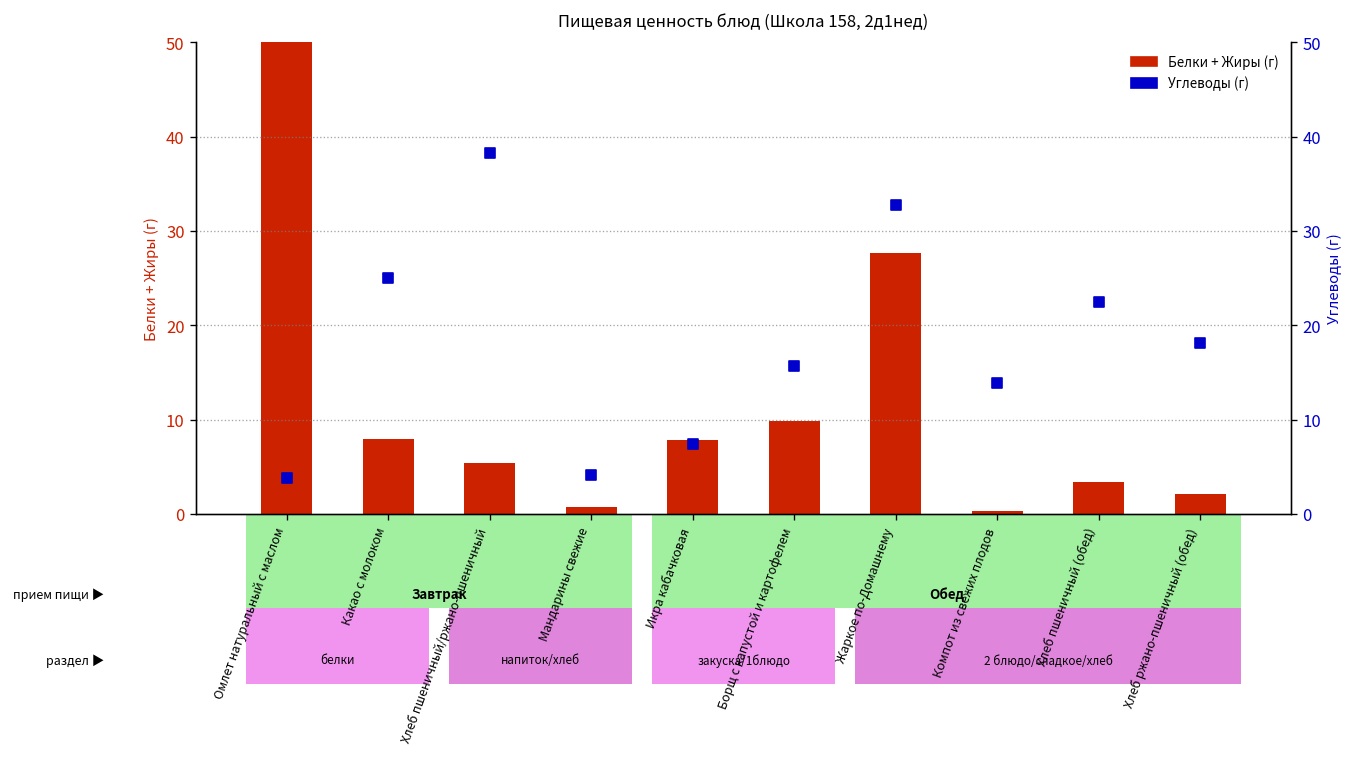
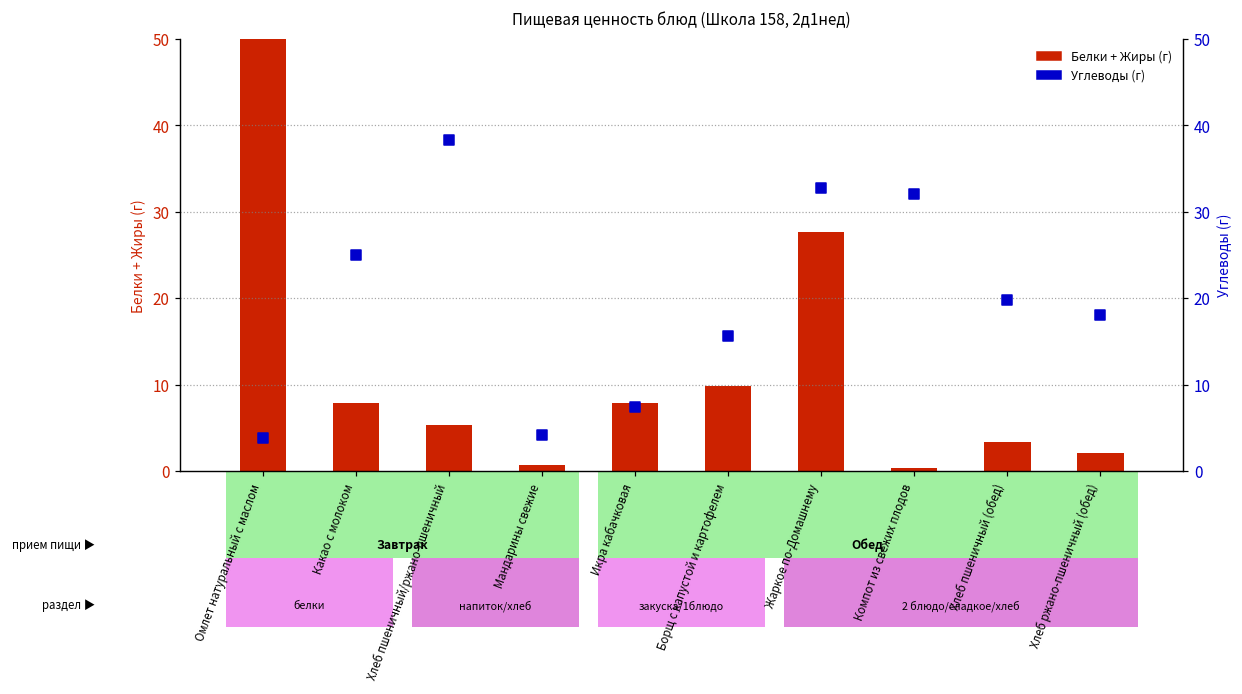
Углеводы (г), Компот из свежих плодов: 14 -> 32
Углеводы (г), Хлеб пшеничный (обед): 23 -> 20
